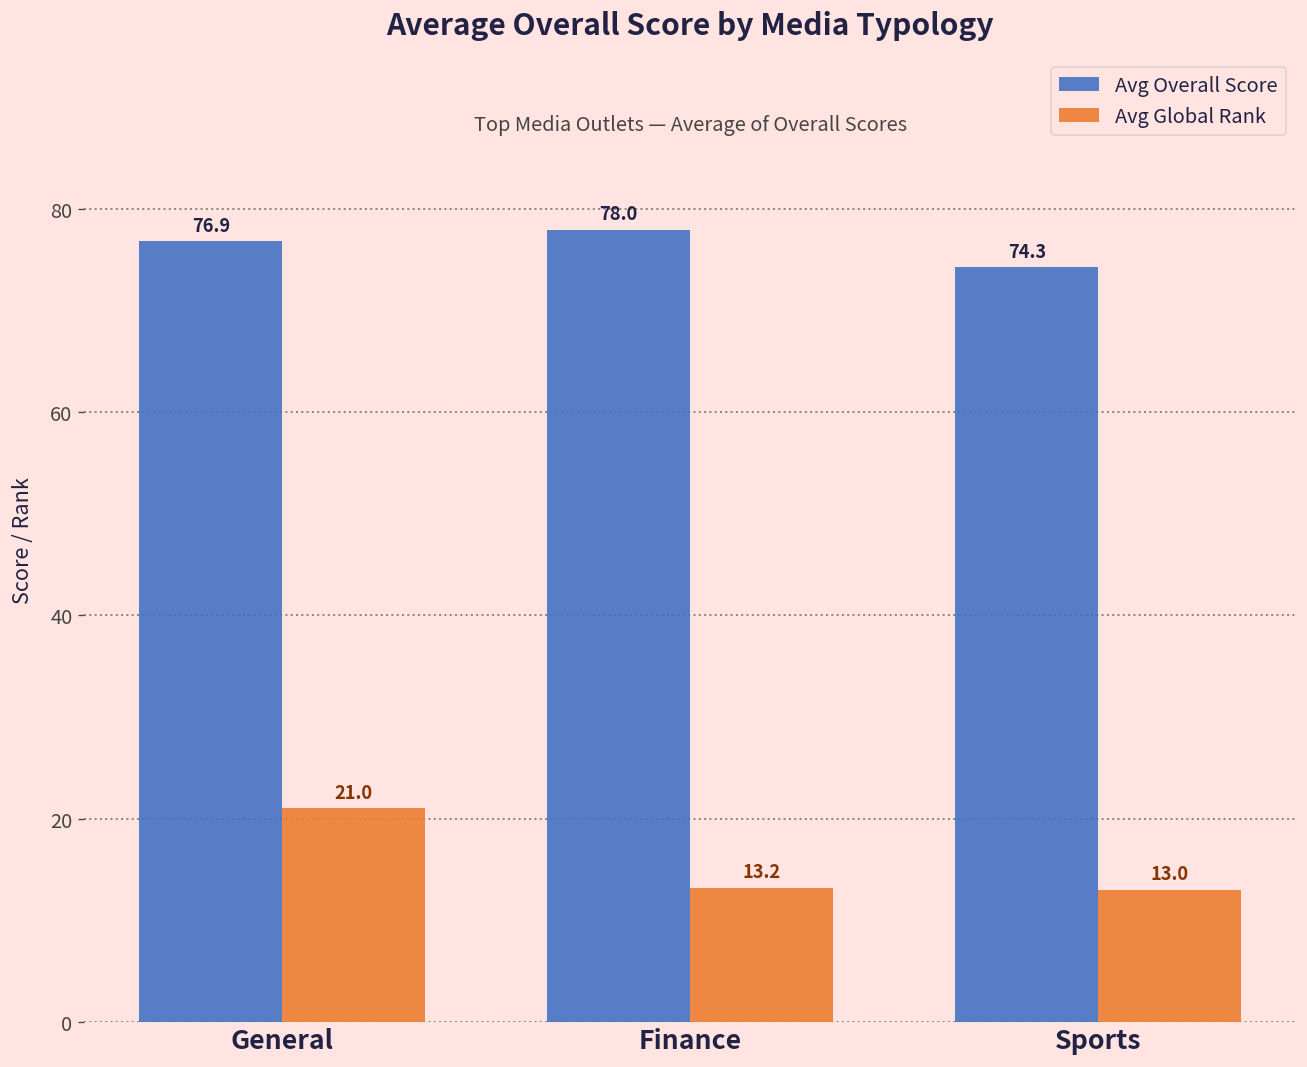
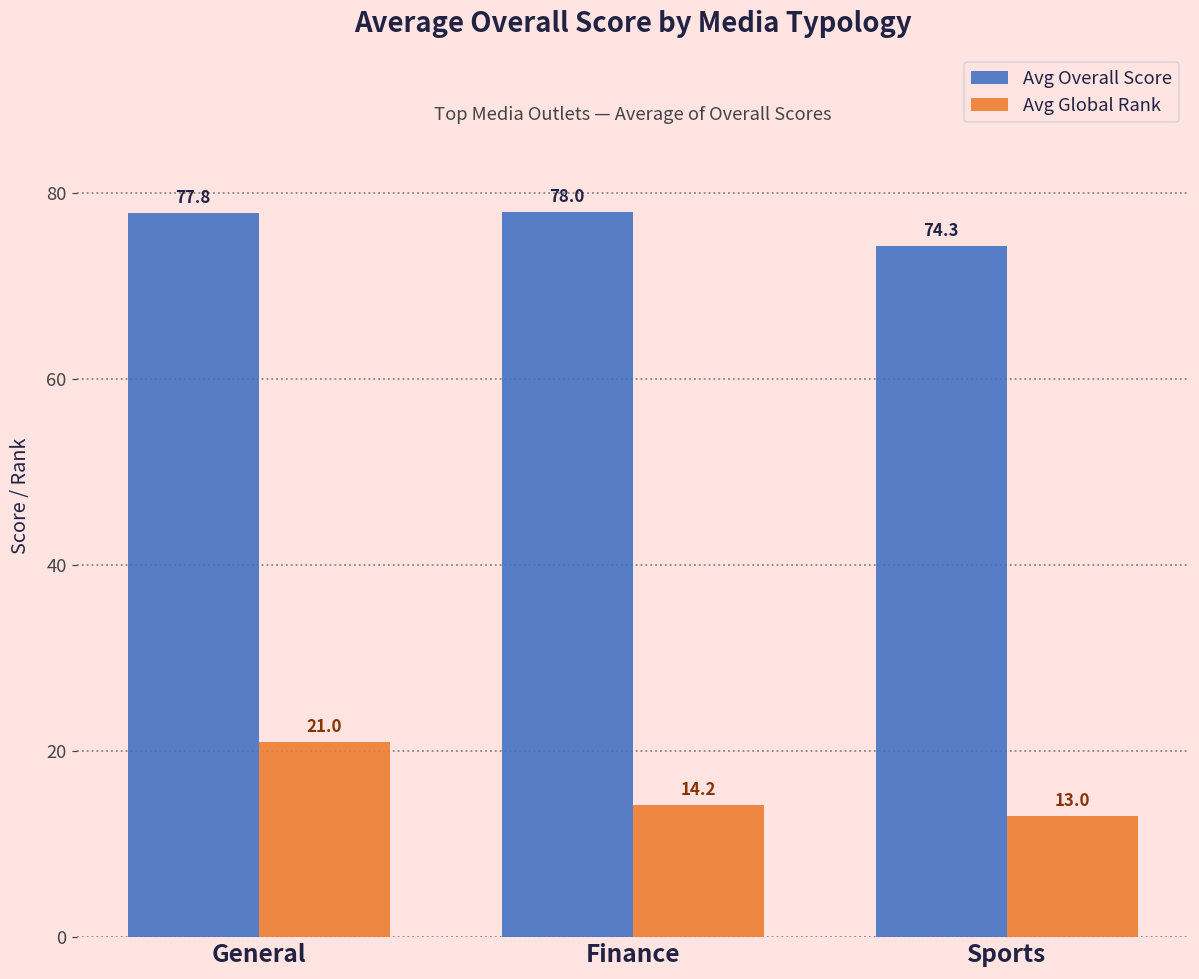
Avg Overall Score, General: 76.9 -> 77.8
Avg Global Rank, Finance: 13.2 -> 14.2
